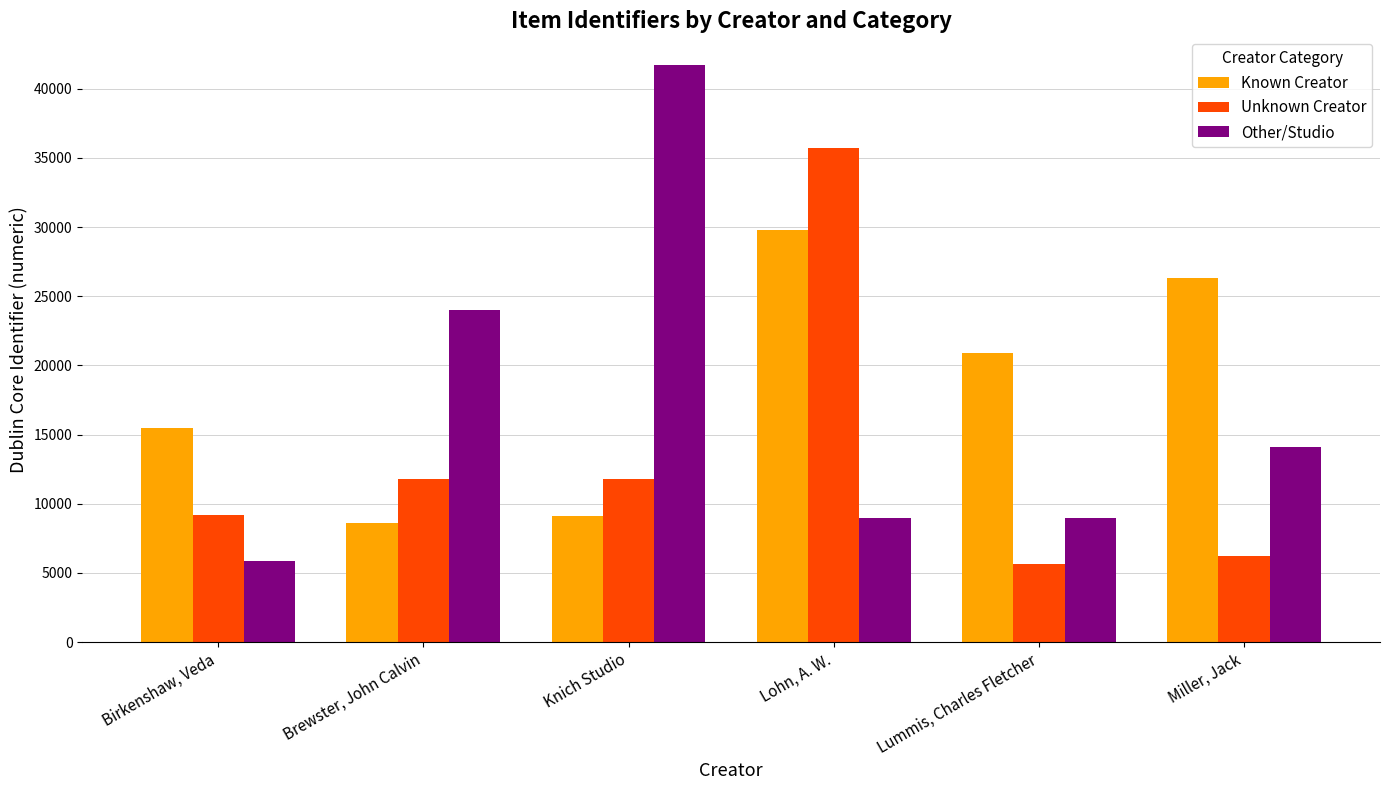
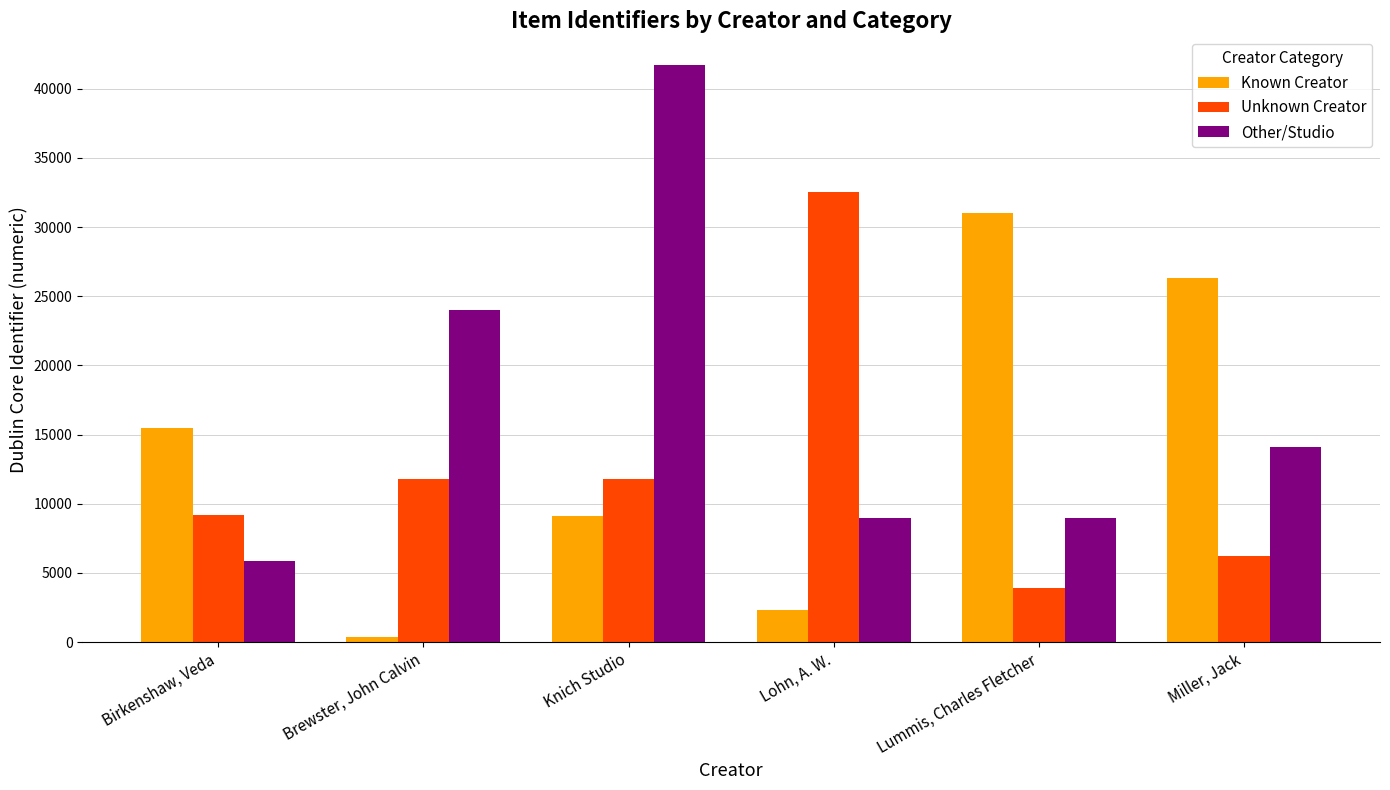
Known Creator, Brewster, John Calvin: 8600 -> 400
Known Creator, Lohn, A. W.: 29800 -> 2300
Unknown Creator, Lohn, A. W.: 35700 -> 32600
Known Creator, Lummis, Charles Fletcher: 20900 -> 31000
Unknown Creator, Lummis, Charles Fletcher: 5600 -> 3900
